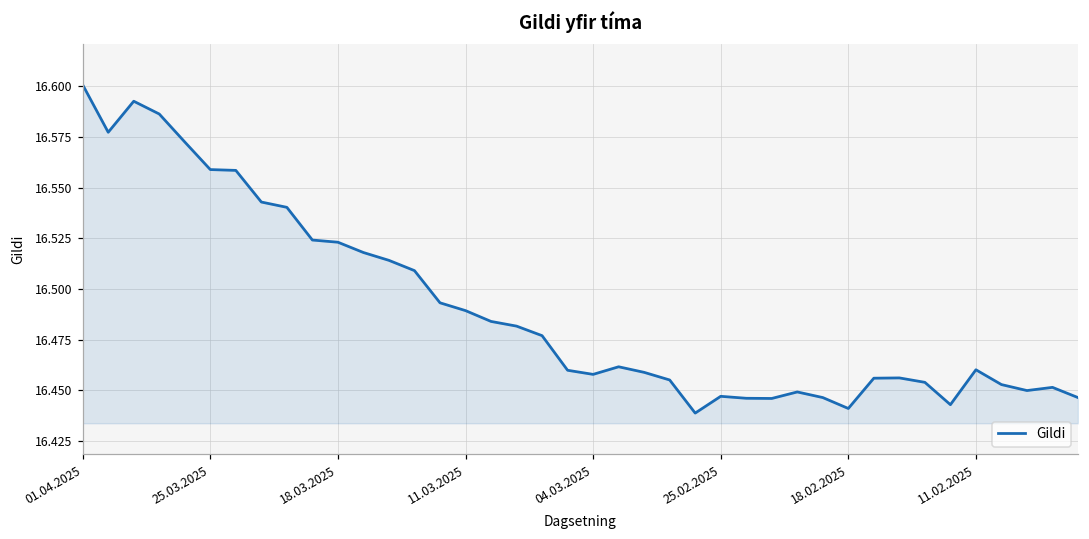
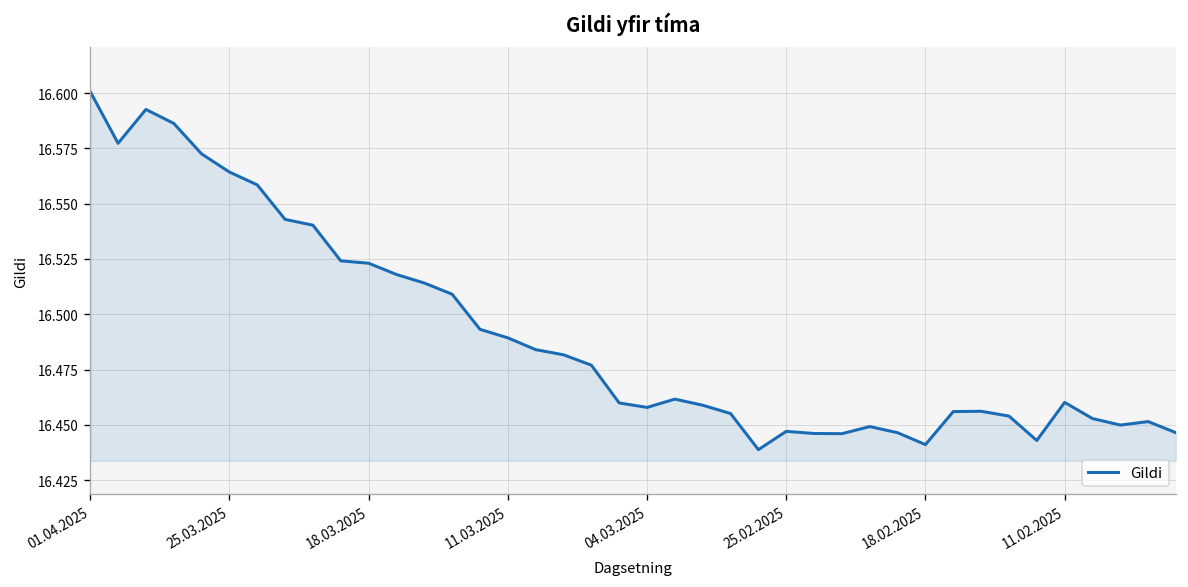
25.03.2025: 16.559 -> 16.564
